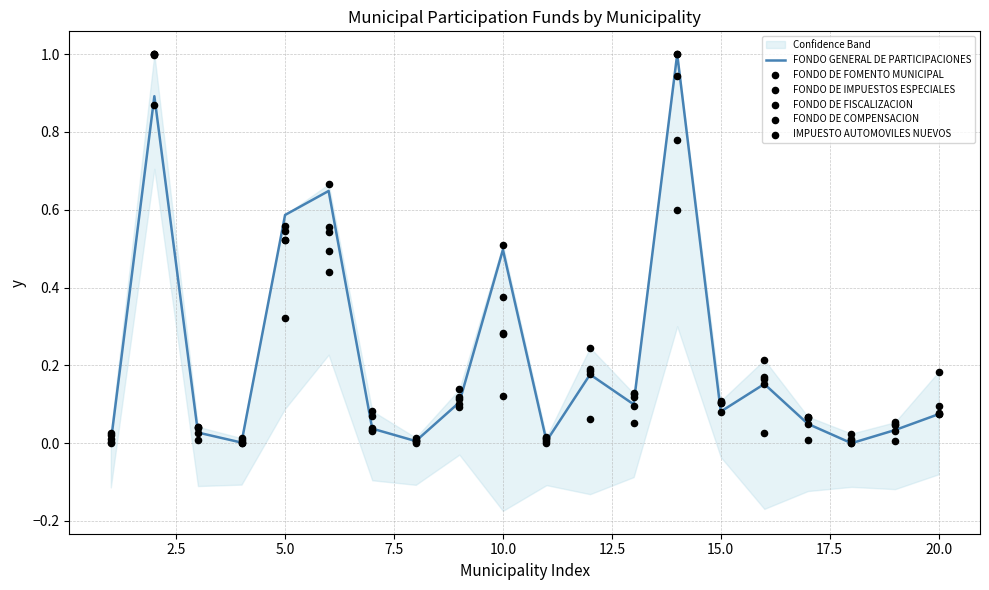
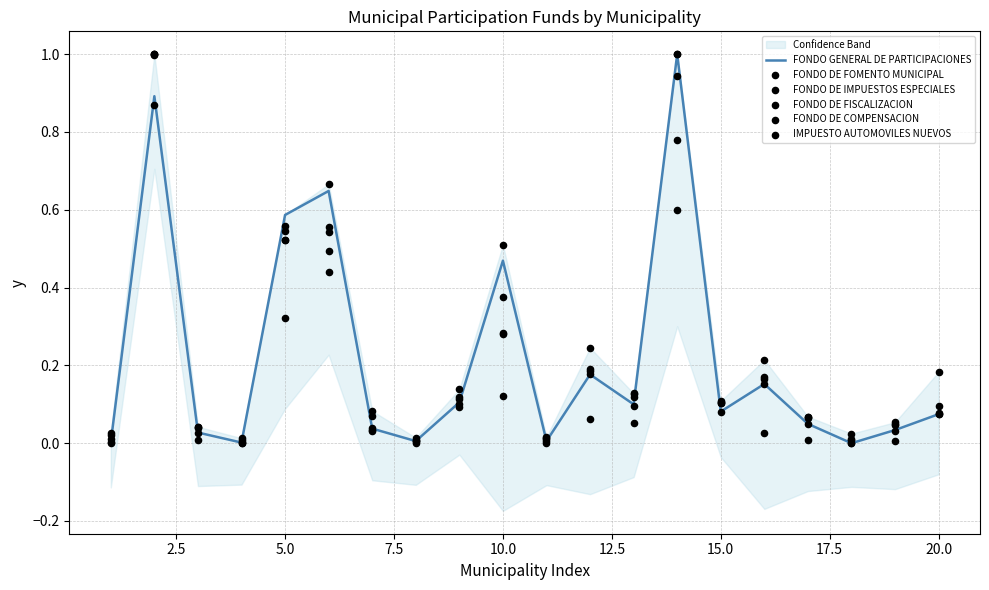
FONDO GENERAL DE PARTICIPACIONES, 10.0: 0.50 -> 0.47
